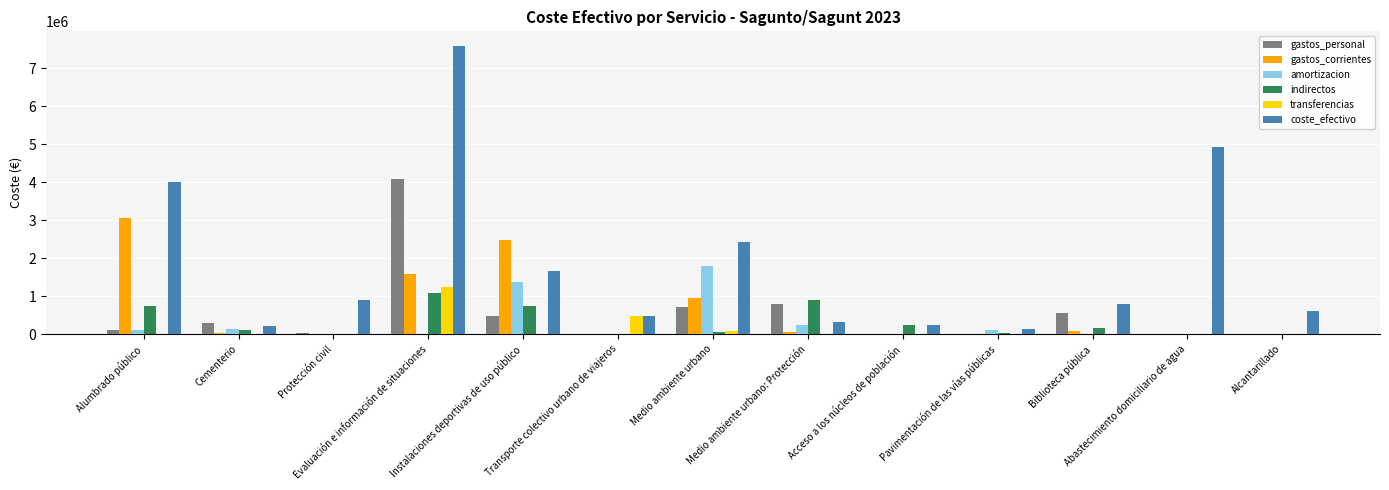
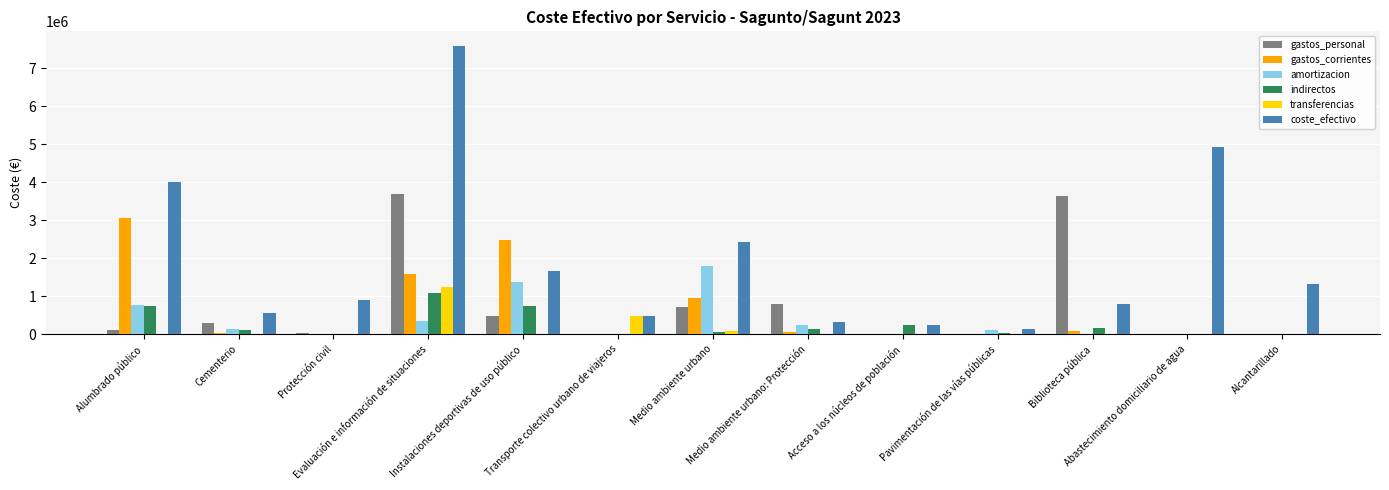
amortizacion, Alumbrado público: 100000 -> 800000
coste_efectivo, Cementerio: 200000 -> 600000
gastos_personal, Evaluación e información de situaciones: 4100000 -> 3700000
amortizacion, Evaluación e información de situaciones: 0 -> 400000
indirectos, Medio ambiente urbano: Protección: 900000 -> 100000
gastos_personal, Biblioteca pública: 600000 -> 3600000
coste_efectivo, Alcantarillado: 600000 -> 1300000
